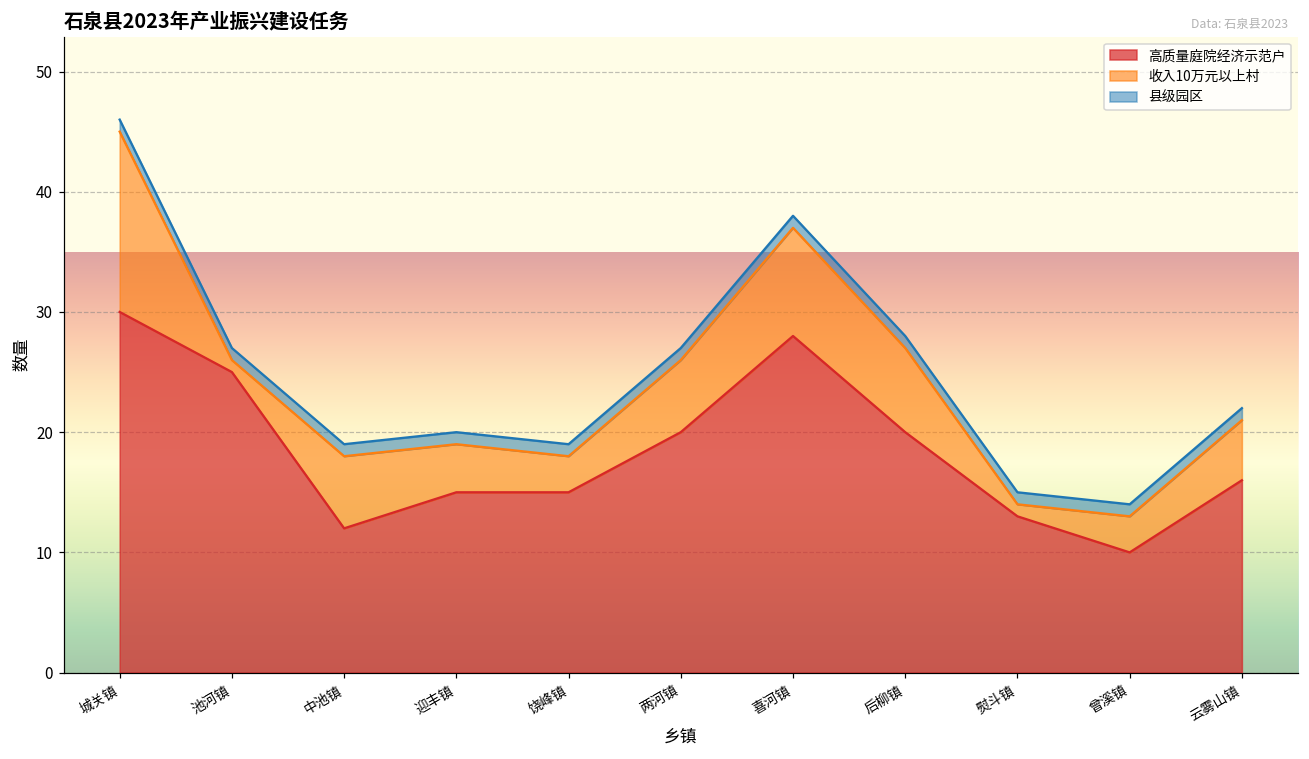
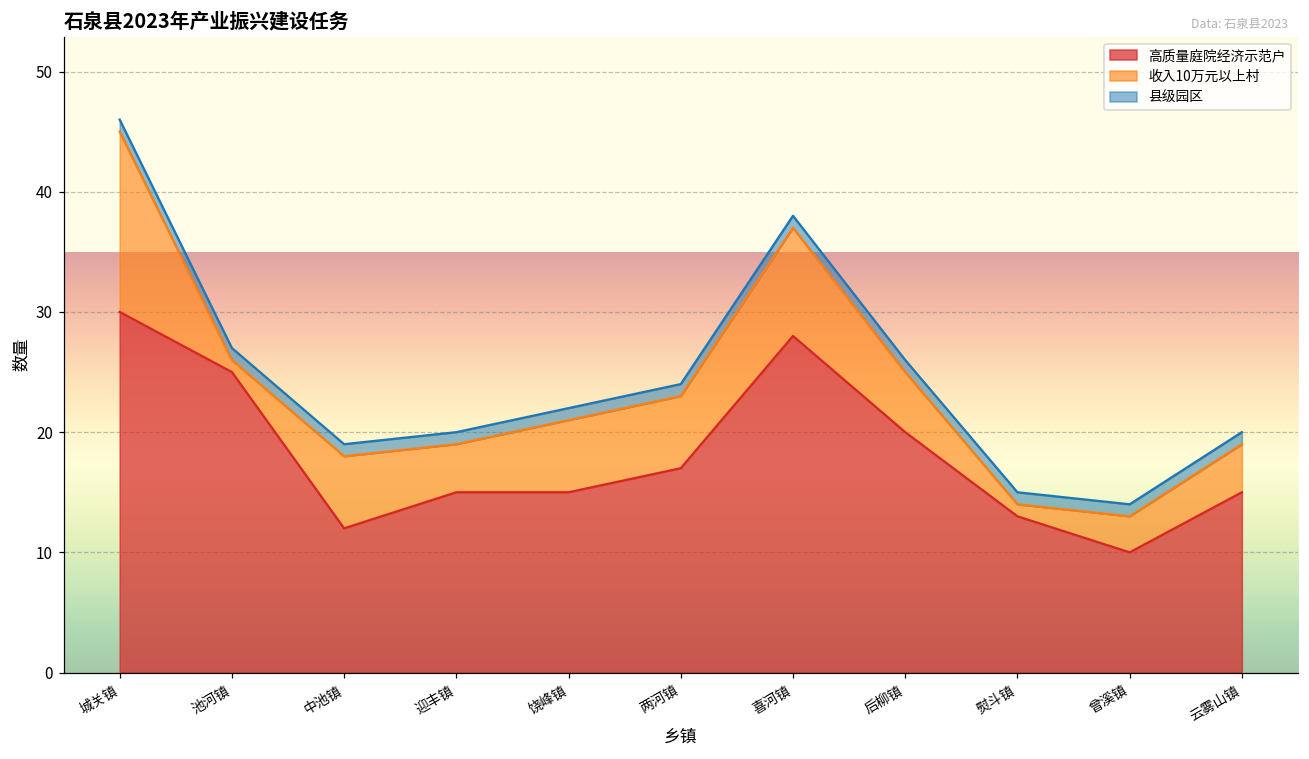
收入10万元以上村, 饶峰镇: 3 -> 6
高质量庭院经济示范户, 两河镇: 20 -> 17
收入10万元以上村, 后柳镇: 7 -> 5
高质量庭院经济示范户, 云雾山镇: 16 -> 15
收入10万元以上村, 云雾山镇: 5 -> 4
